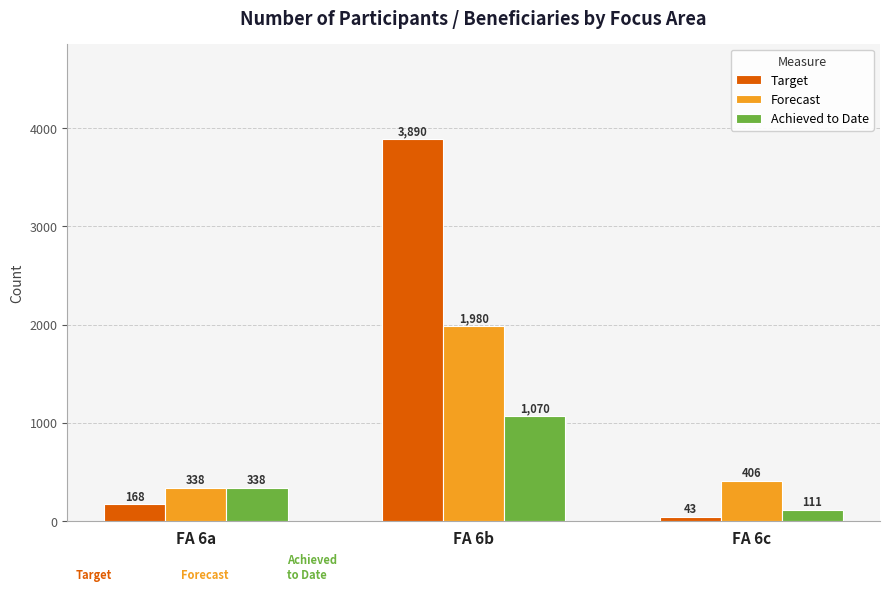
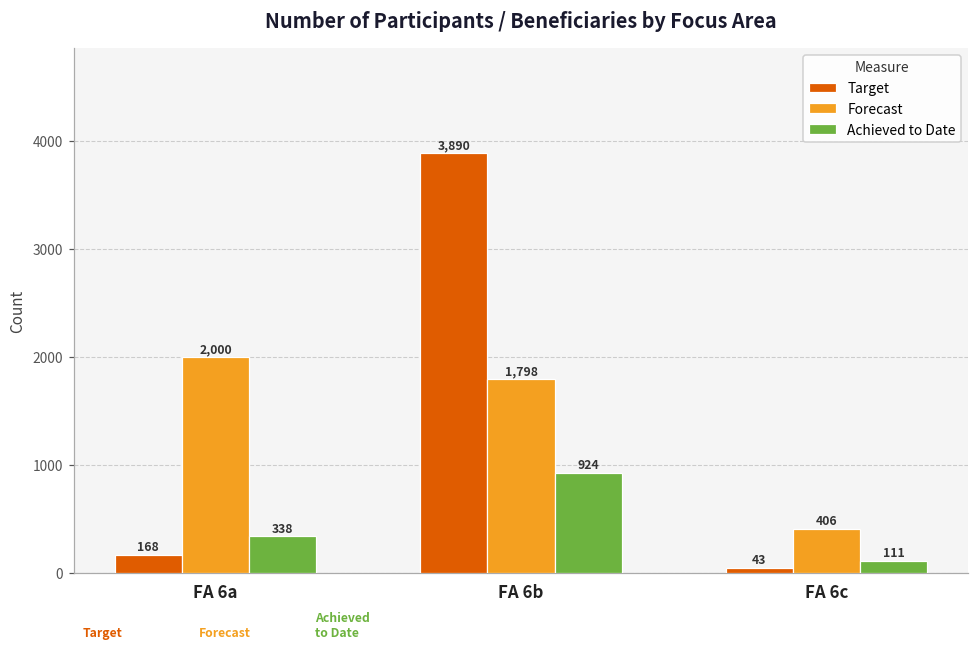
Forecast, FA 6a: 338 -> 2,000
Forecast, FA 6b: 1,980 -> 1,798
Achieved to Date, FA 6b: 1,070 -> 924
